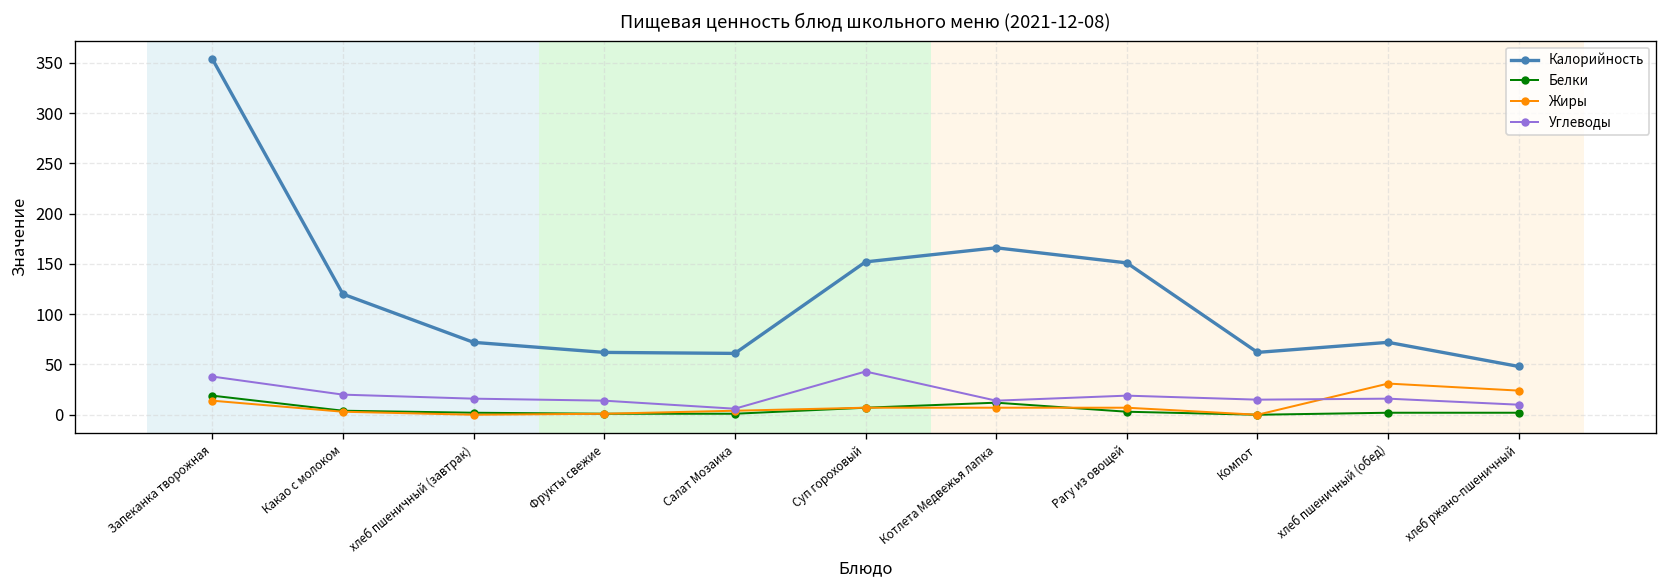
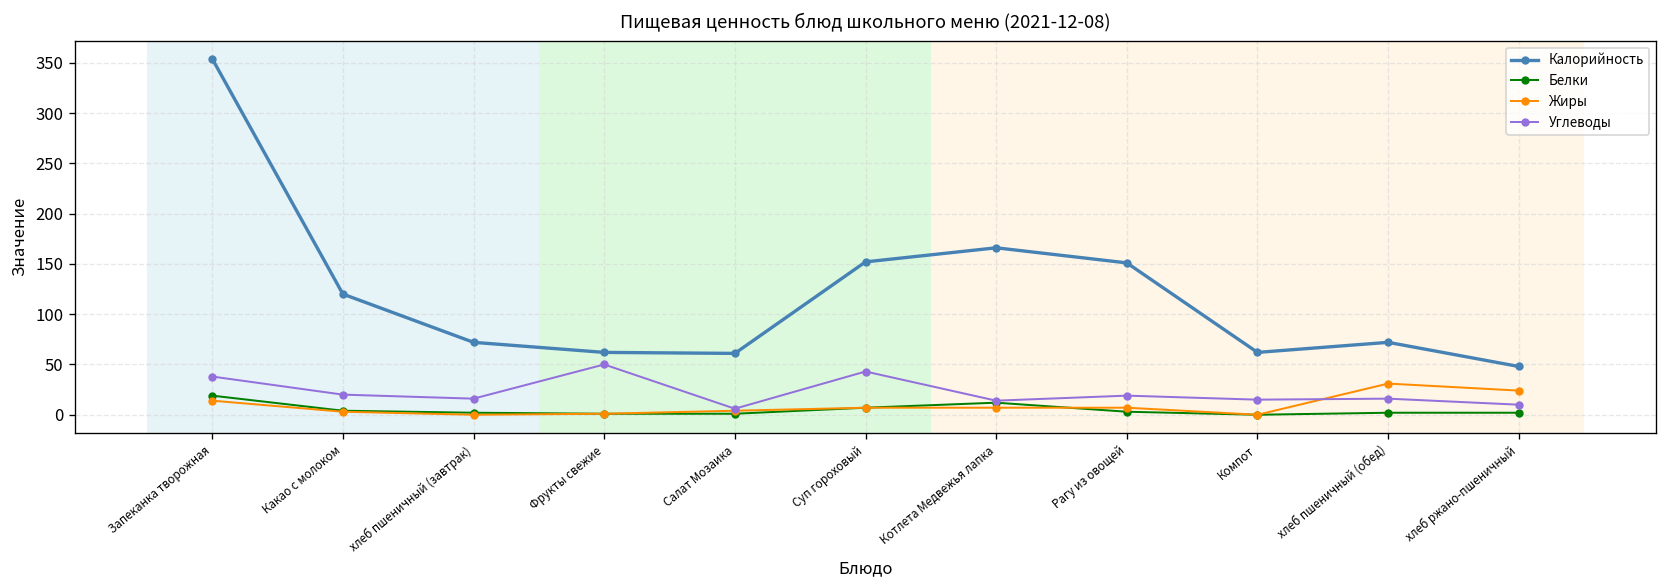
Углеводы, Фрукты свежие: 10 -> 50
